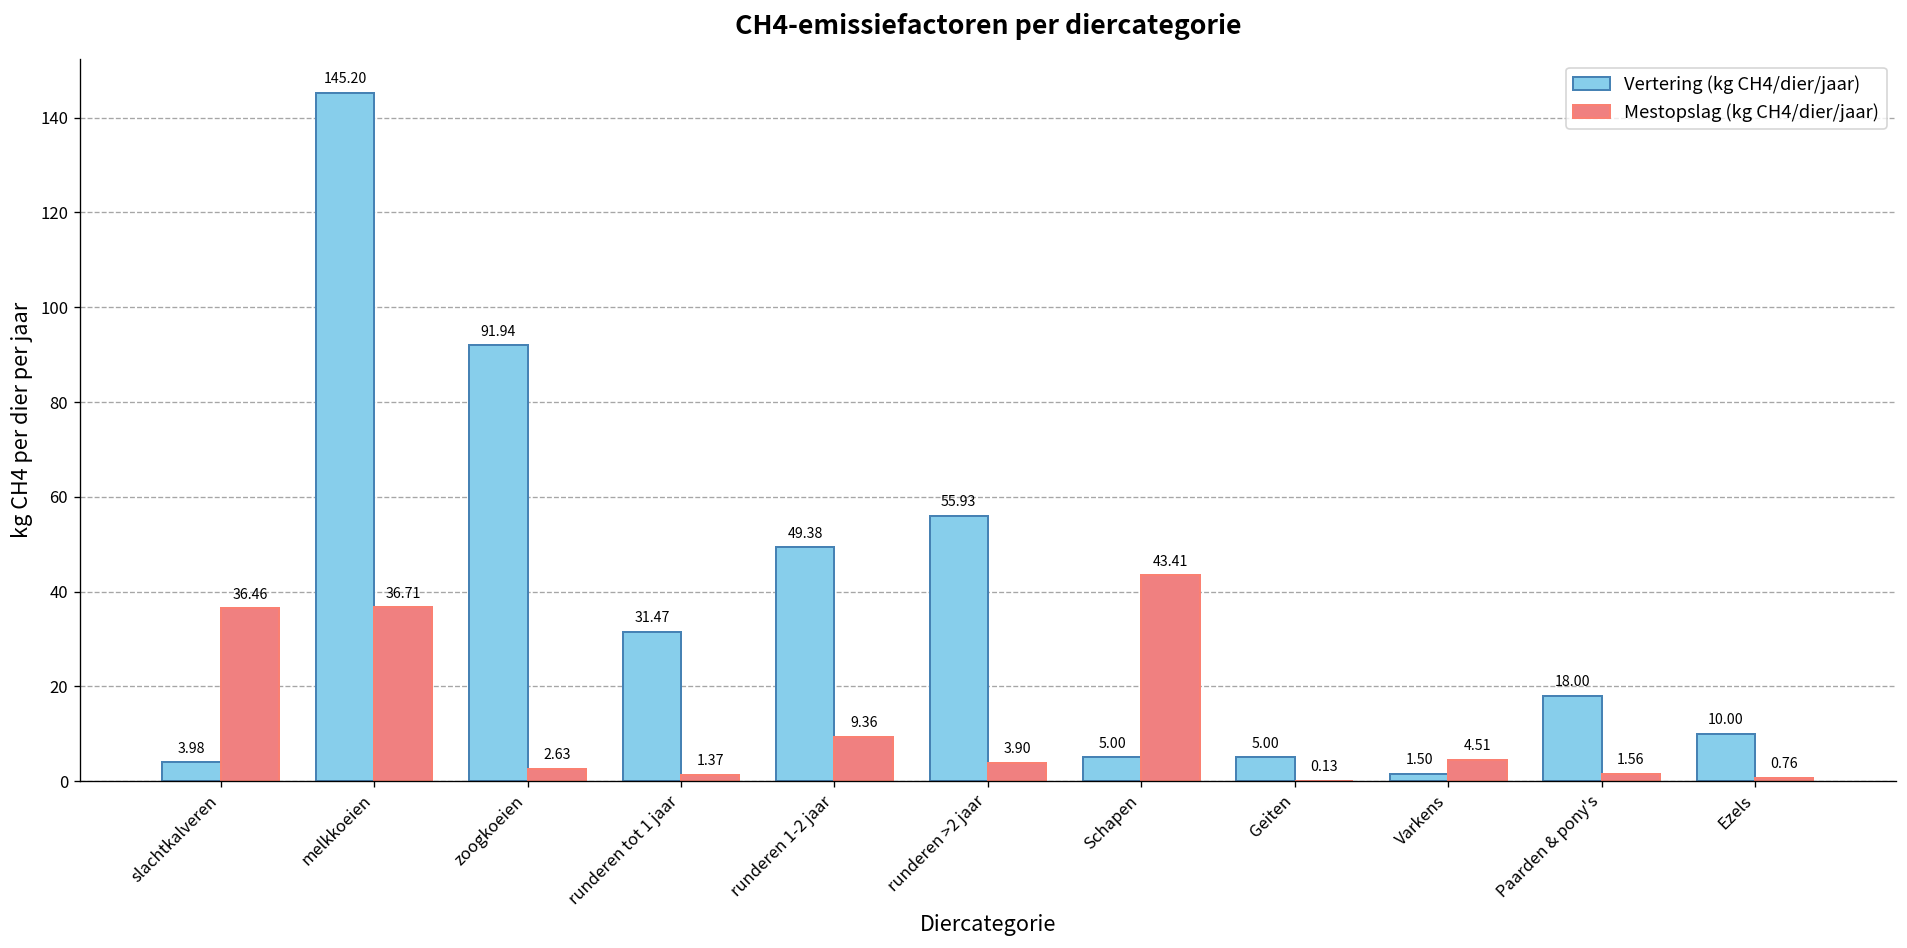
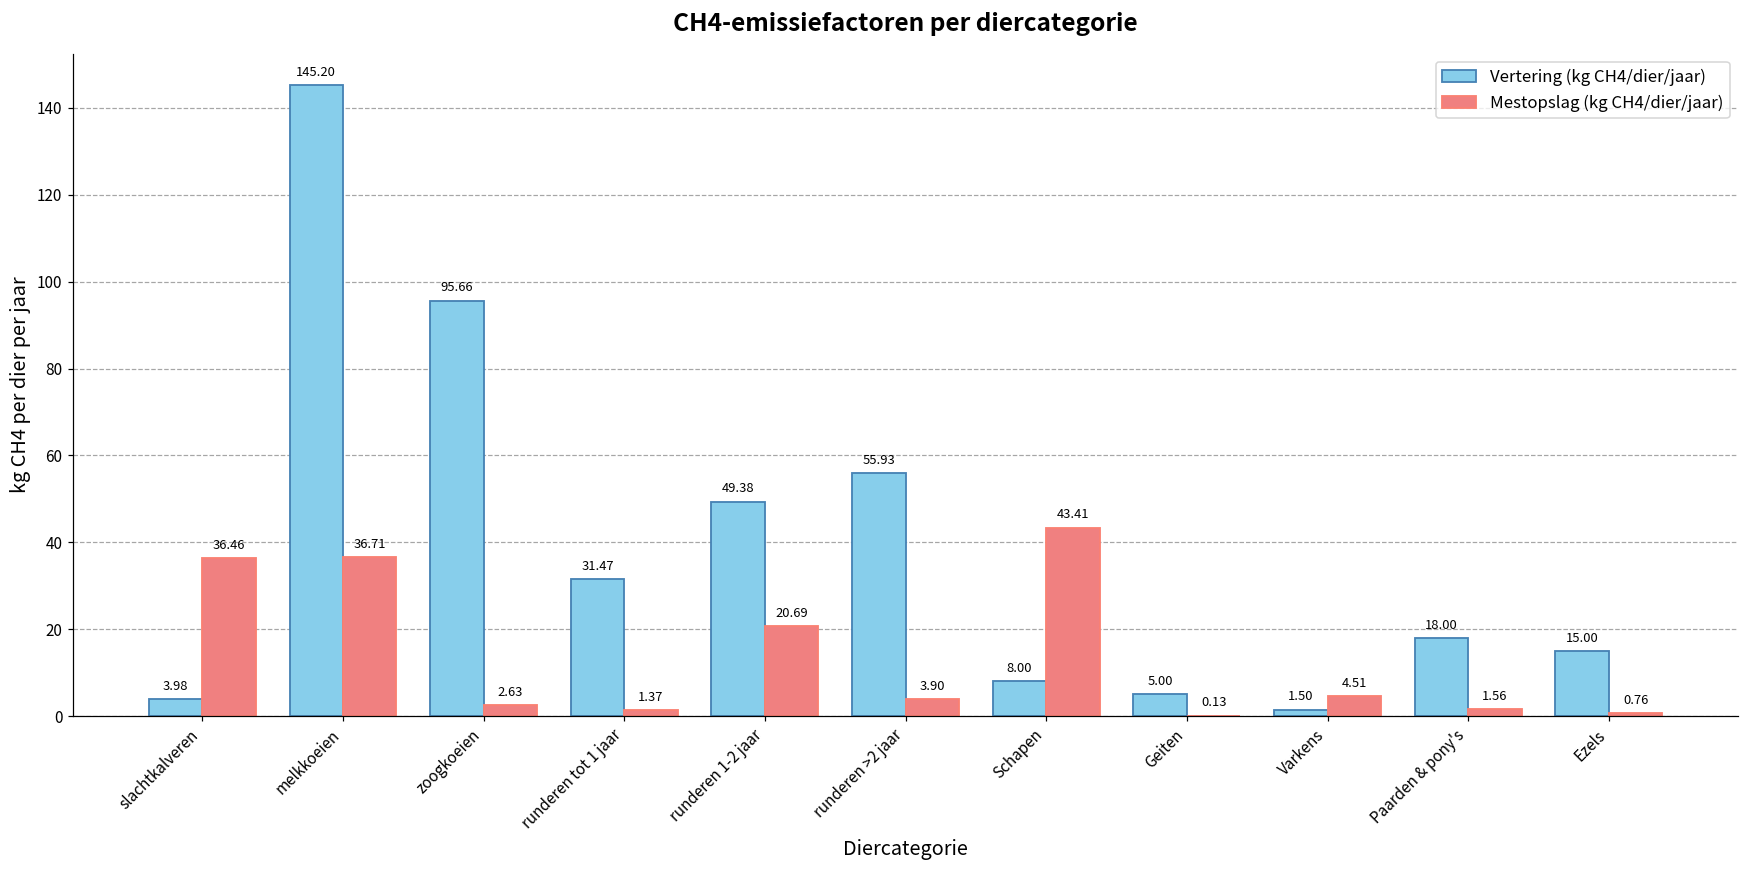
Vertering (kg CH4/dier/jaar), zoogkoeien: 91.94 -> 95.66
Mestopslag (kg CH4/dier/jaar), runderen 1-2 jaar: 9.36 -> 20.69
Vertering (kg CH4/dier/jaar), Schapen: 5.00 -> 8.00
Vertering (kg CH4/dier/jaar), Ezels: 10.00 -> 15.00
